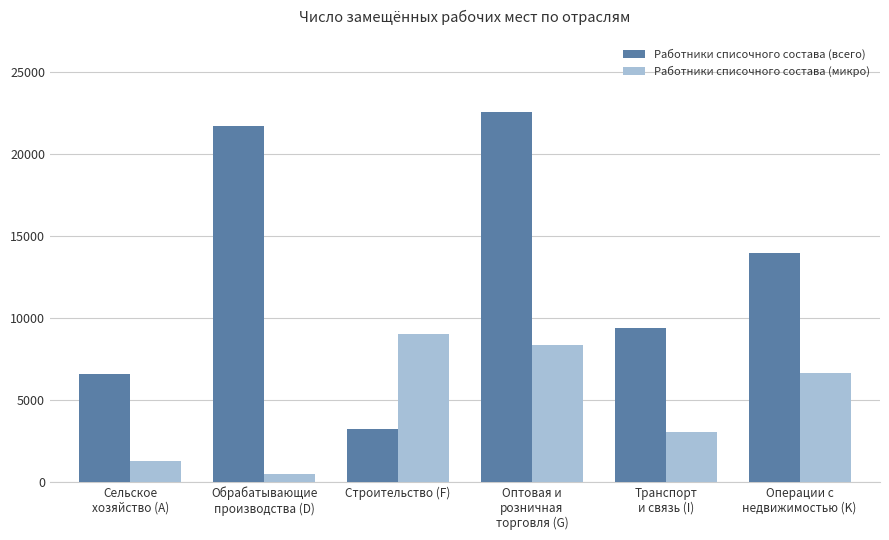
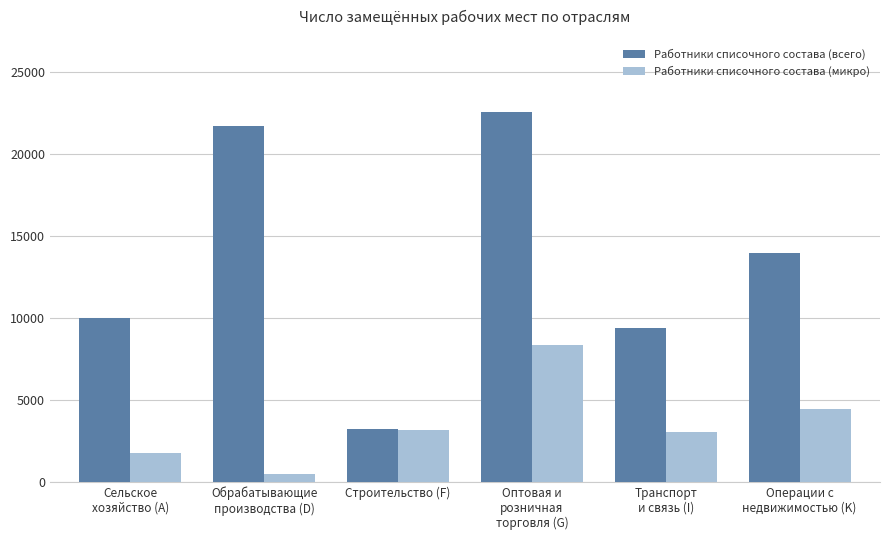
Работники списочного состава (всего), Сельское хозяйство (A): 6600 -> 10000
Работники списочного состава (микро), Сельское хозяйство (A): 1200 -> 1800
Работники списочного состава (микро), Строительство (F): 9000 -> 3100
Работники списочного состава (микро), Операции с недвижимостью (K): 6600 -> 4400
